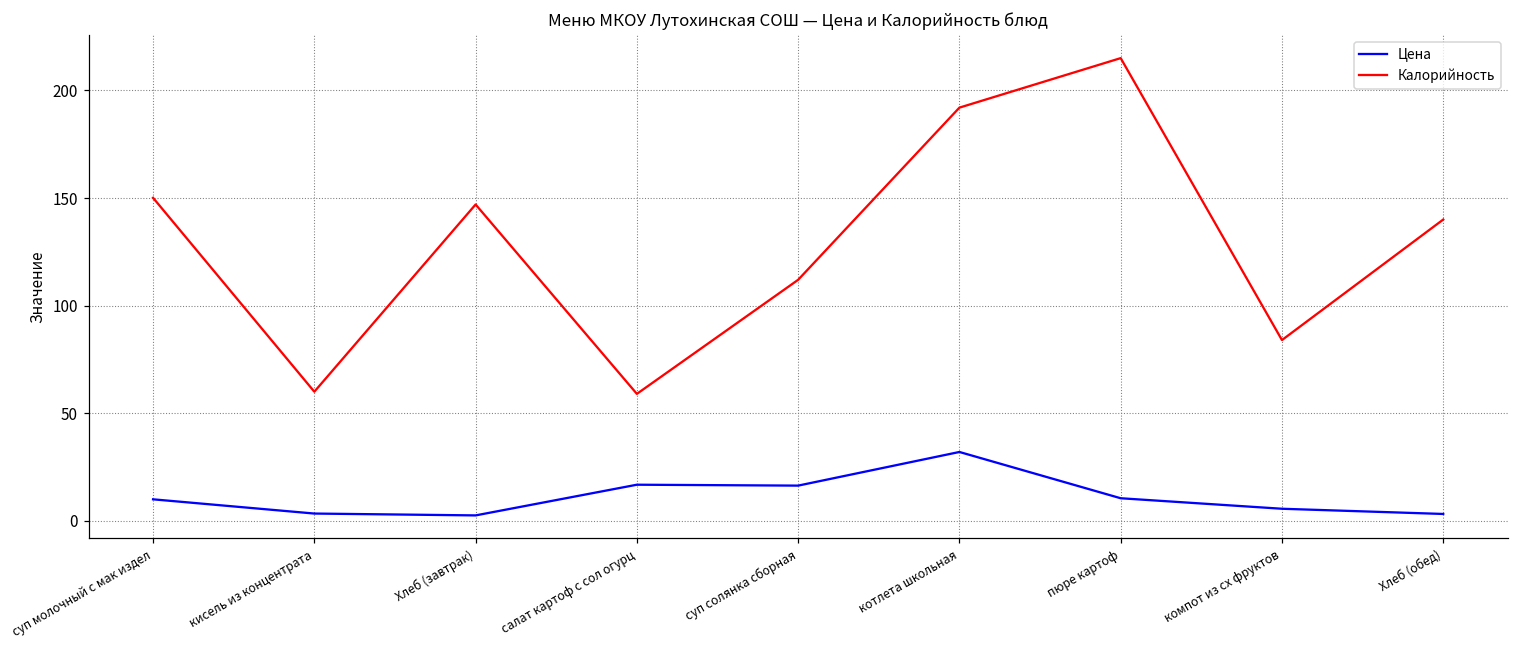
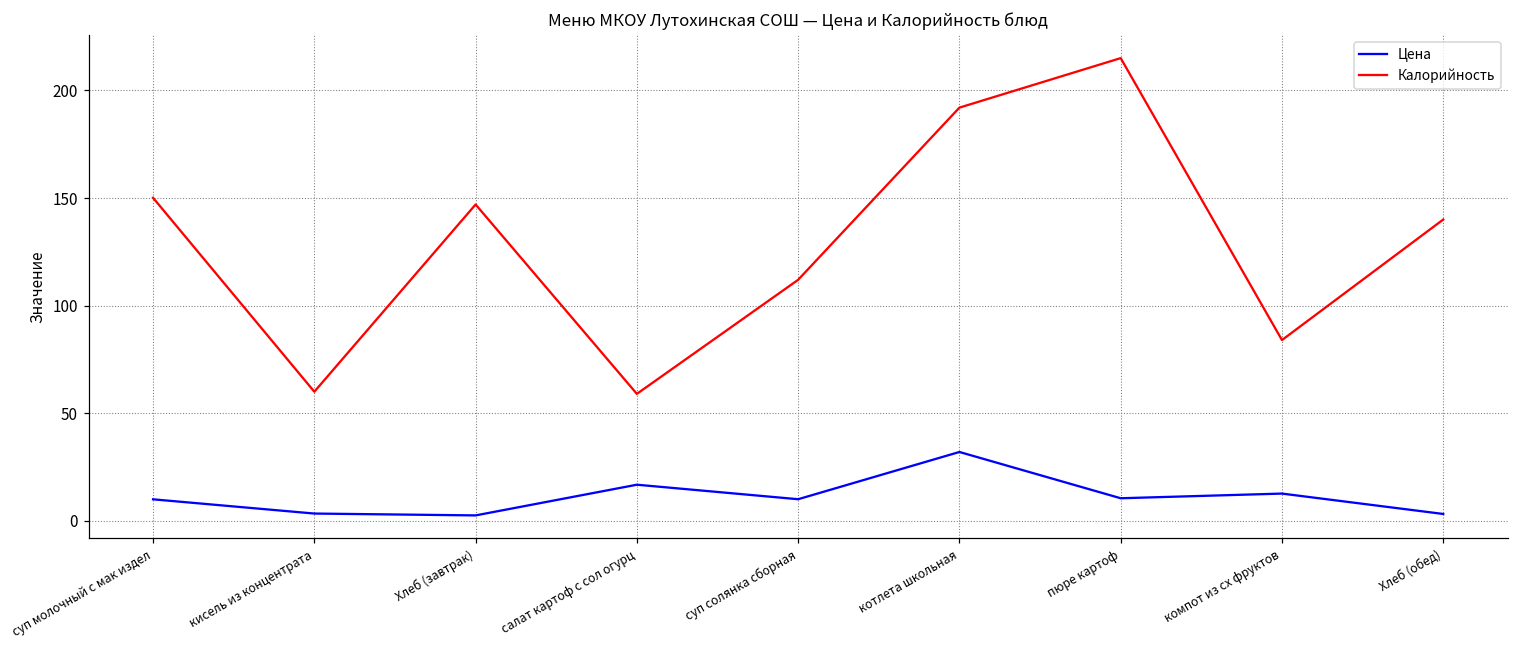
Цена, суп солянка сборная: 16 -> 10
Цена, компот из сх фруктов: 6 -> 13
